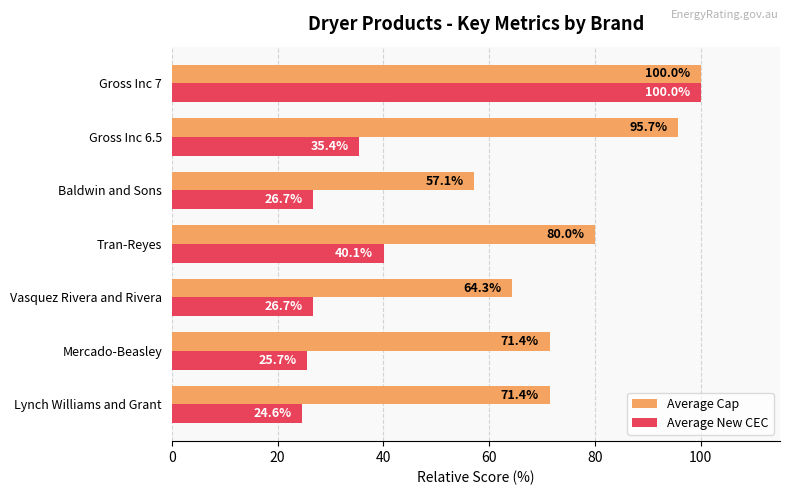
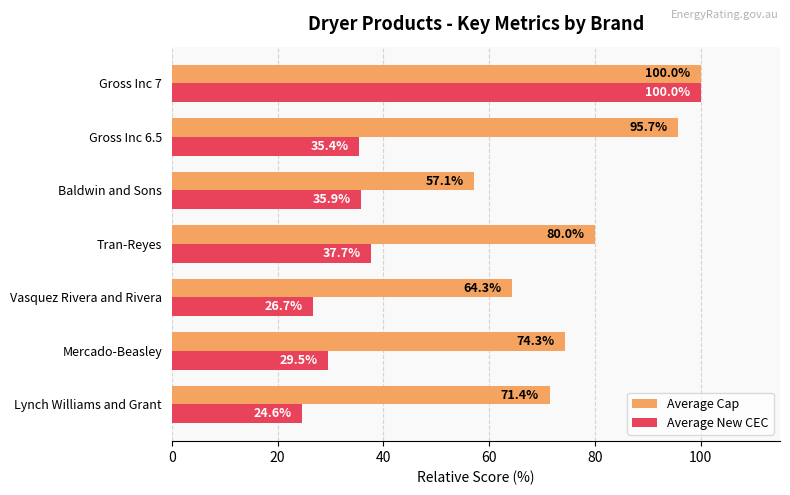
Average New CEC, Baldwin and Sons: 26.7% -> 35.9%
Average New CEC, Tran-Reyes: 40.1% -> 37.7%
Average Cap, Mercado-Beasley: 71.4% -> 74.3%
Average New CEC, Mercado-Beasley: 25.7% -> 29.5%
